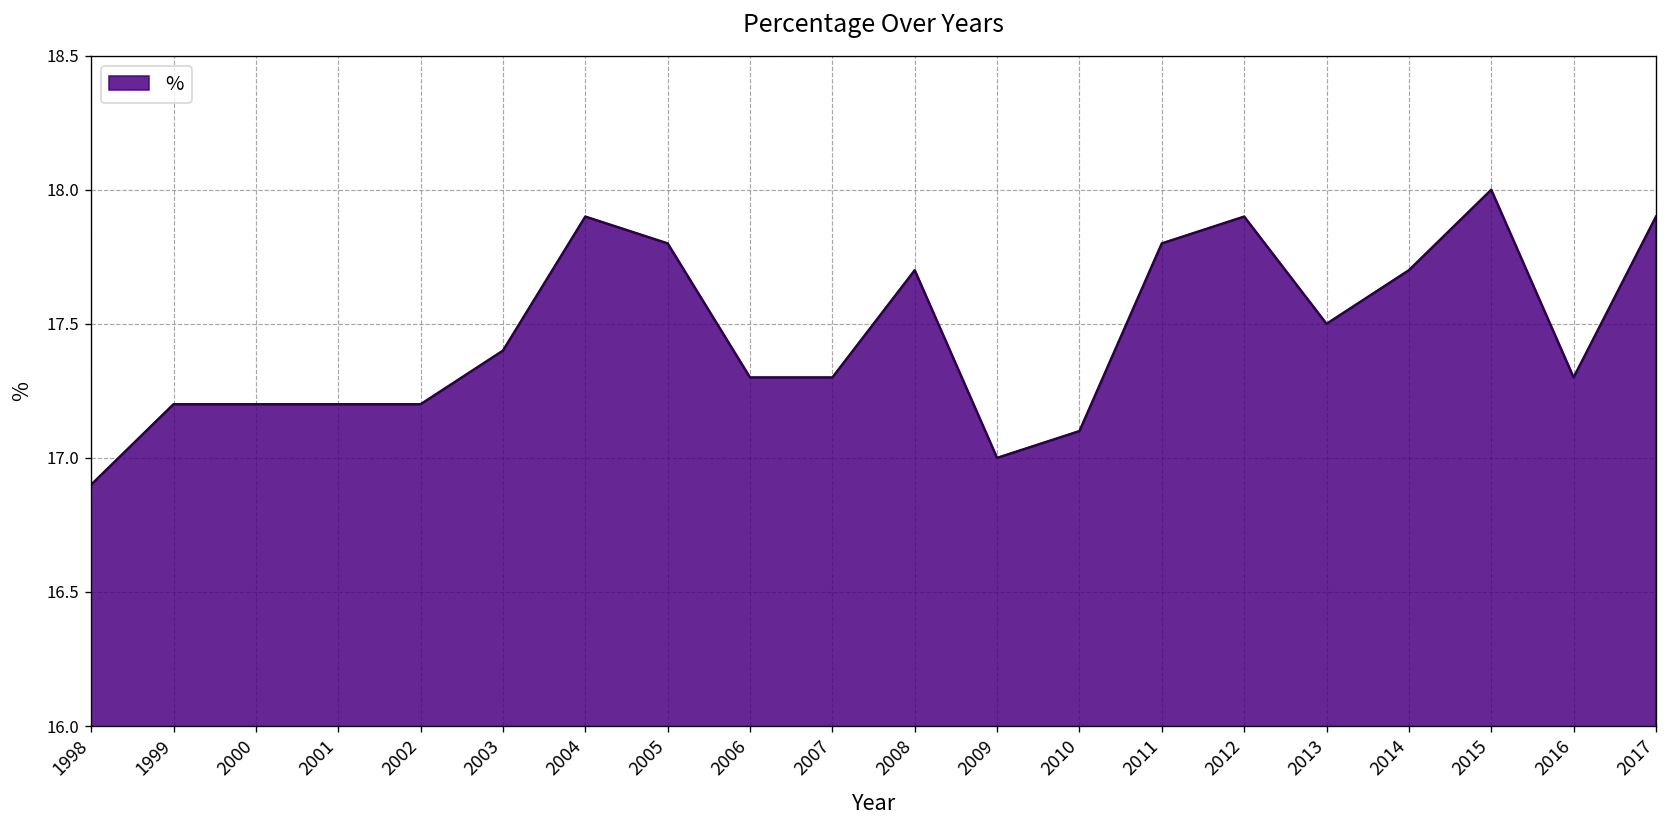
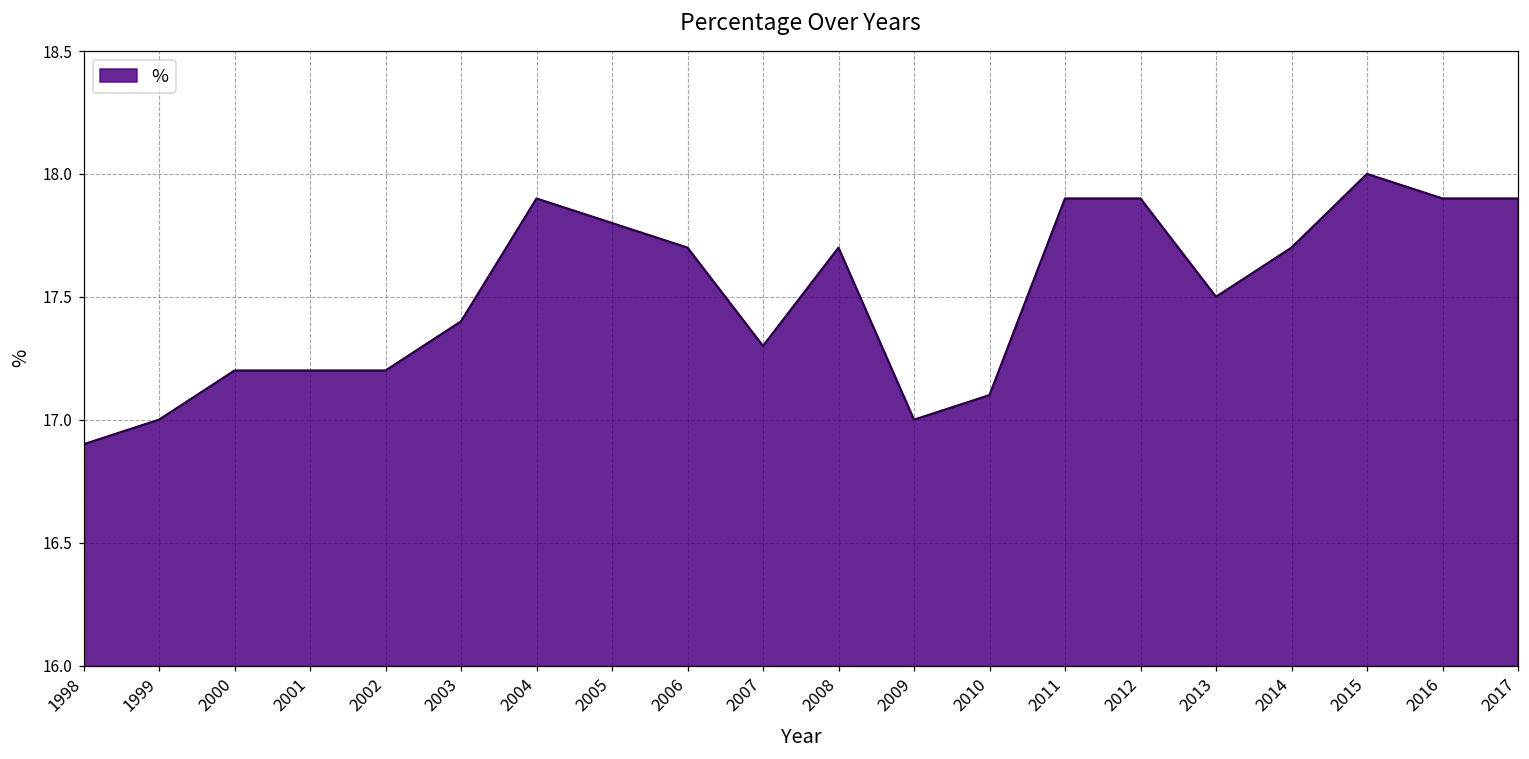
1999: 17.2 -> 17.0
2006: 17.3 -> 17.7
2011: 17.8 -> 17.9
2016: 17.3 -> 17.9
